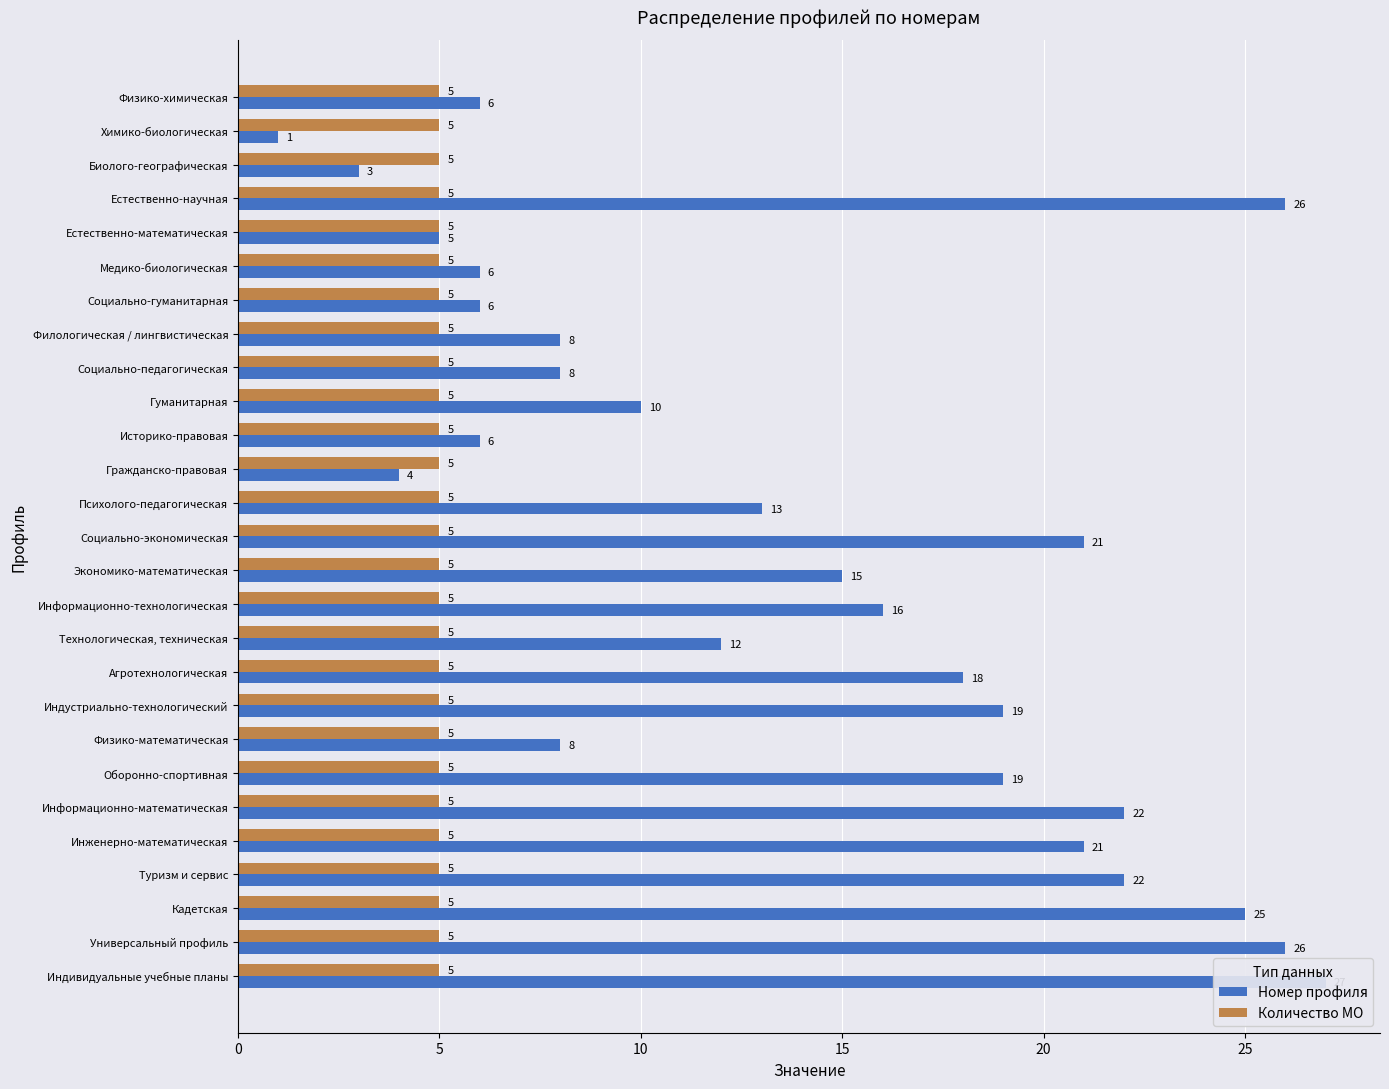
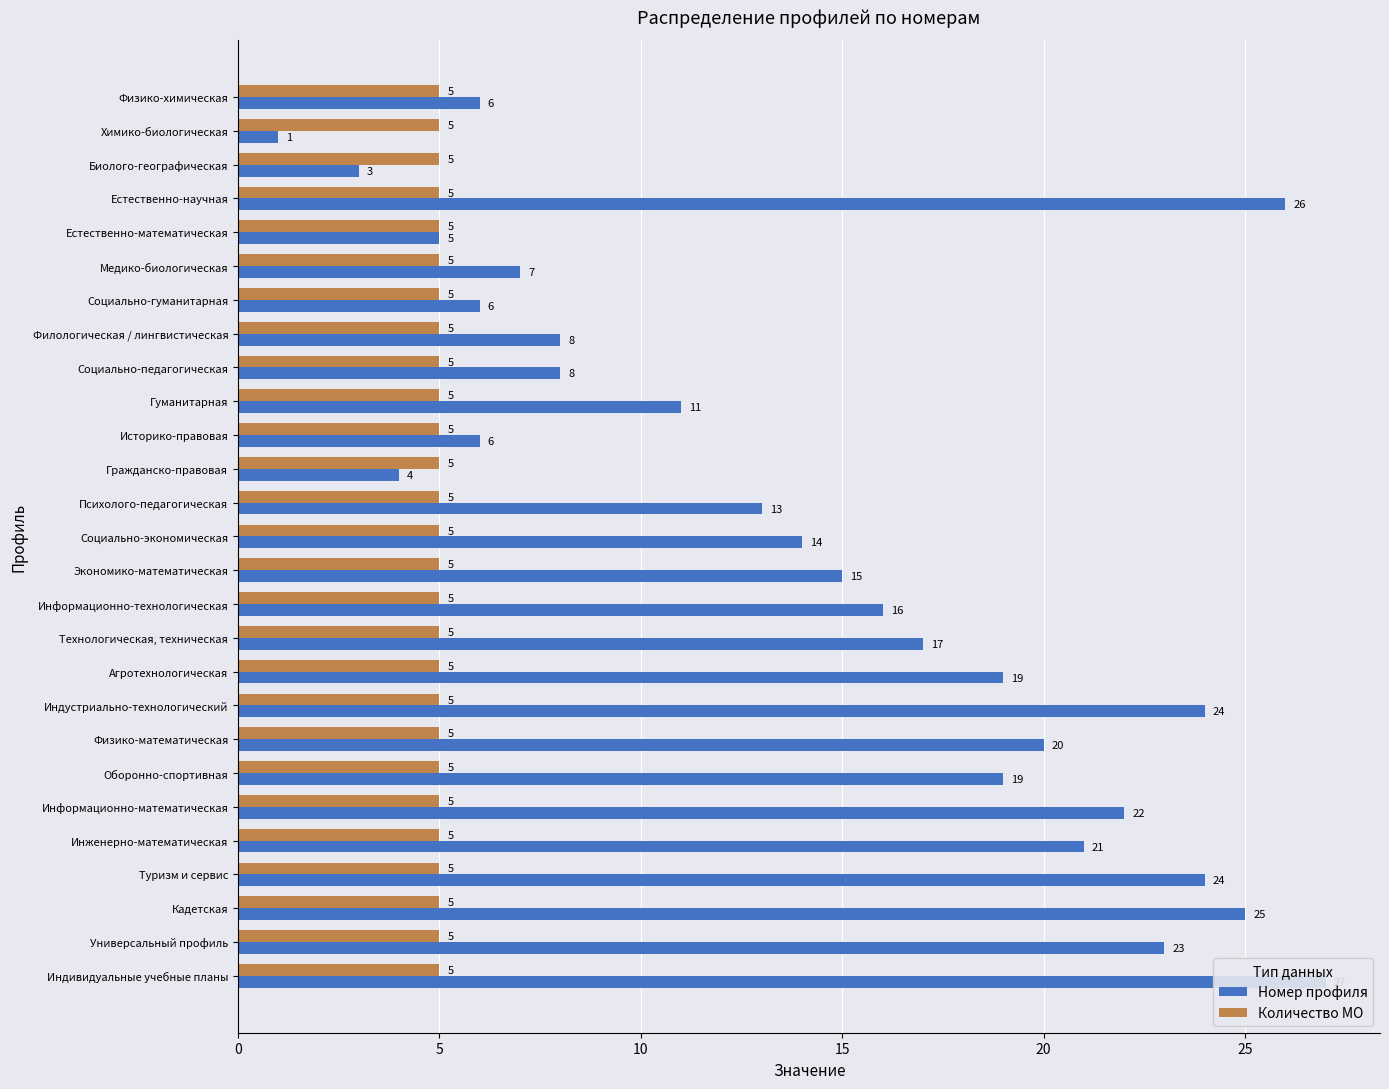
Номер профиля, Медико-биологическая: 6 -> 7
Номер профиля, Гуманитарная: 10 -> 11
Номер профиля, Социально-экономическая: 21 -> 14
Номер профиля, Технологическая, техническая: 12 -> 17
Номер профиля, Агротехнологическая: 18 -> 19
Номер профиля, Индустриально-технологический: 19 -> 24
Номер профиля, Физико-математическая: 8 -> 20
Номер профиля, Туризм и сервис: 22 -> 24
Номер профиля, Универсальный профиль: 26 -> 23
